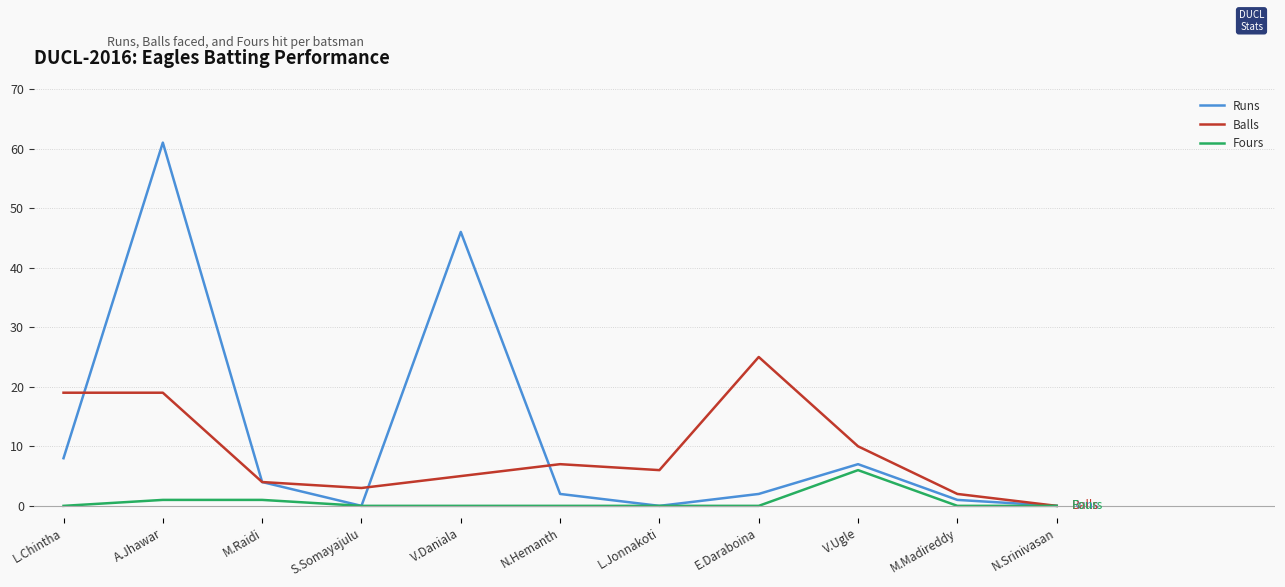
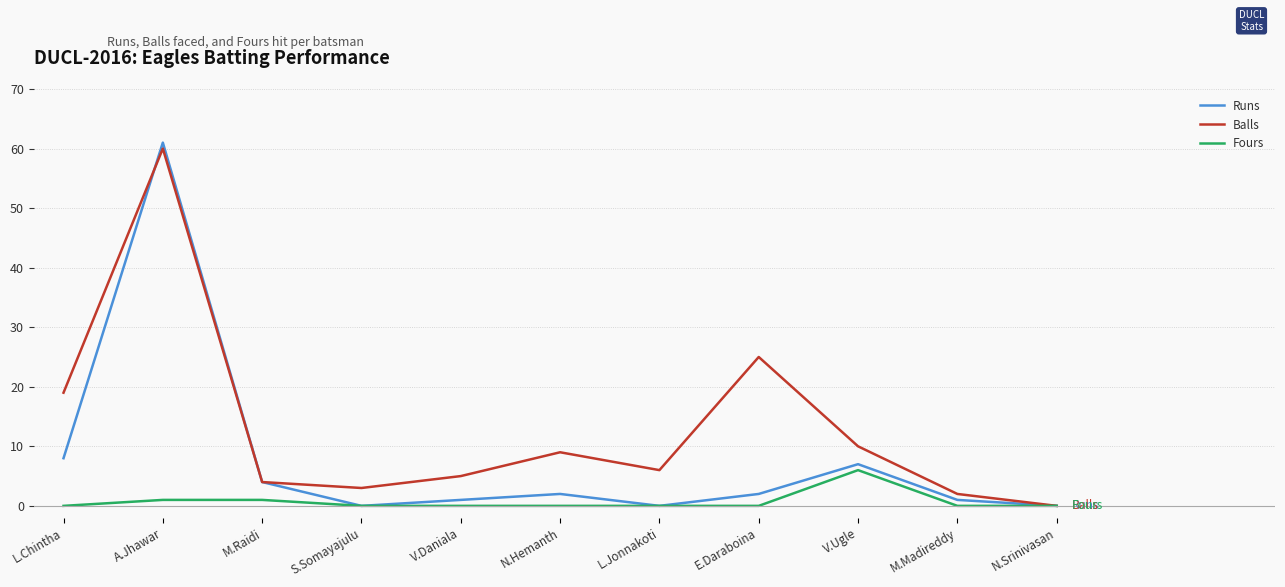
Balls, A.Jhawar: 19 -> 60
Runs, V.Daniala: 46 -> 1
Balls, N.Hemanth: 7 -> 9
